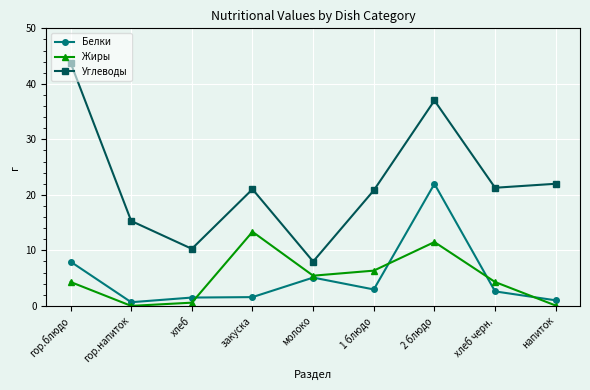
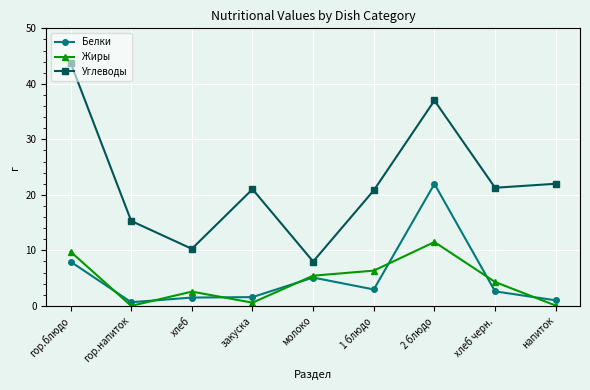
Жиры, гор.блюдо: 4 -> 10
Жиры, хлеб: 1 -> 3
Жиры, закуска: 13 -> 1
